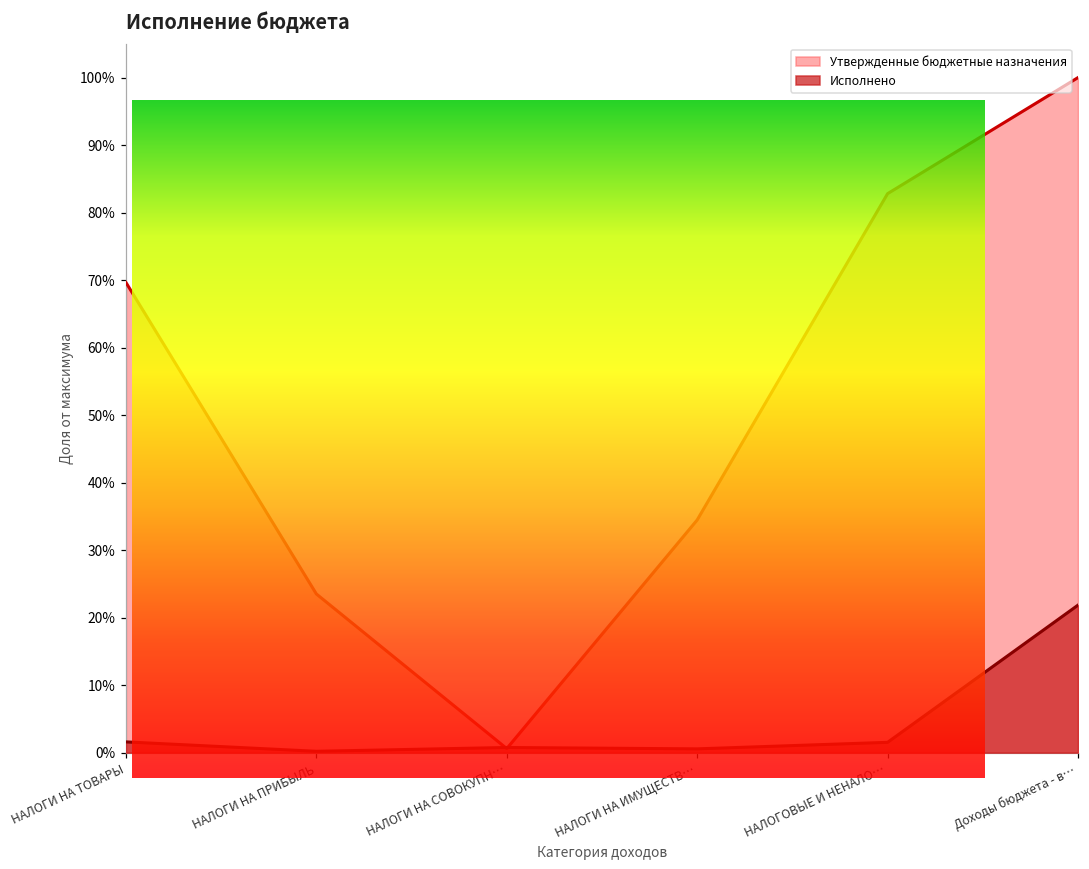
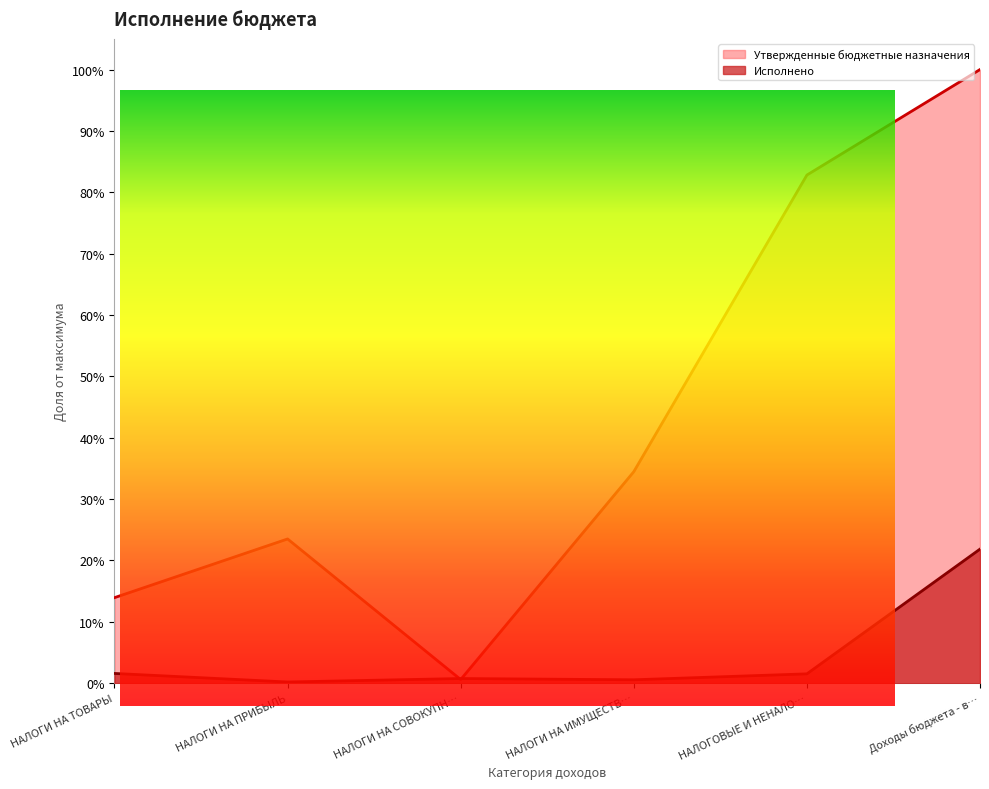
Утвержденные бюджетные назначения, НАЛОГИ НА ТОВАРЫ: 70% -> 14%
